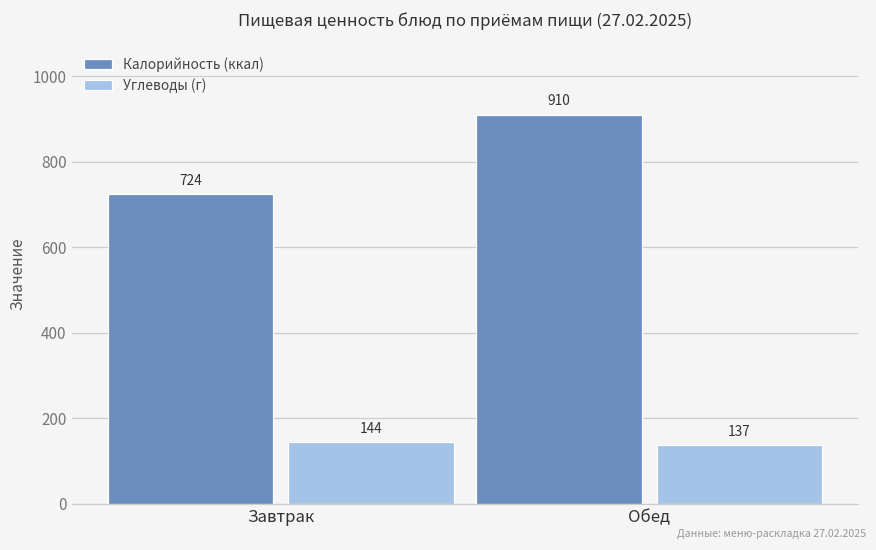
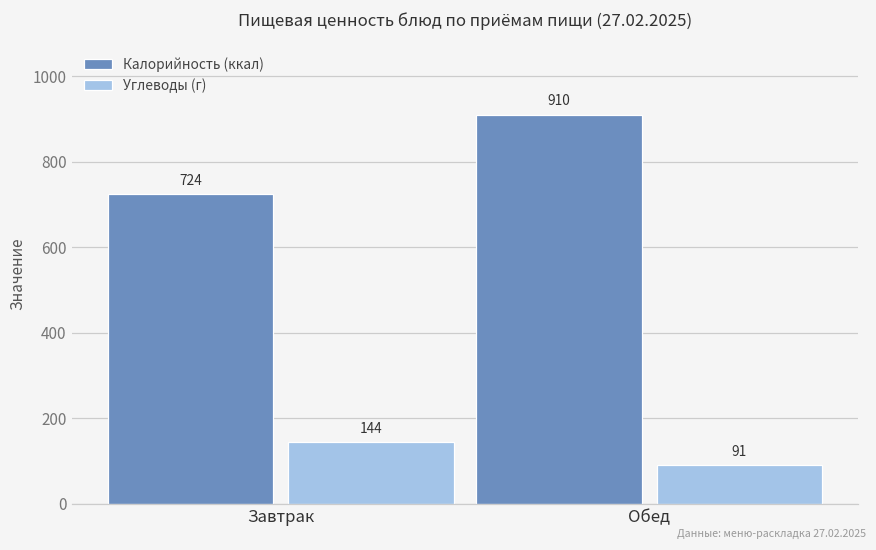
Углеводы (г), Обед: 137 -> 91
